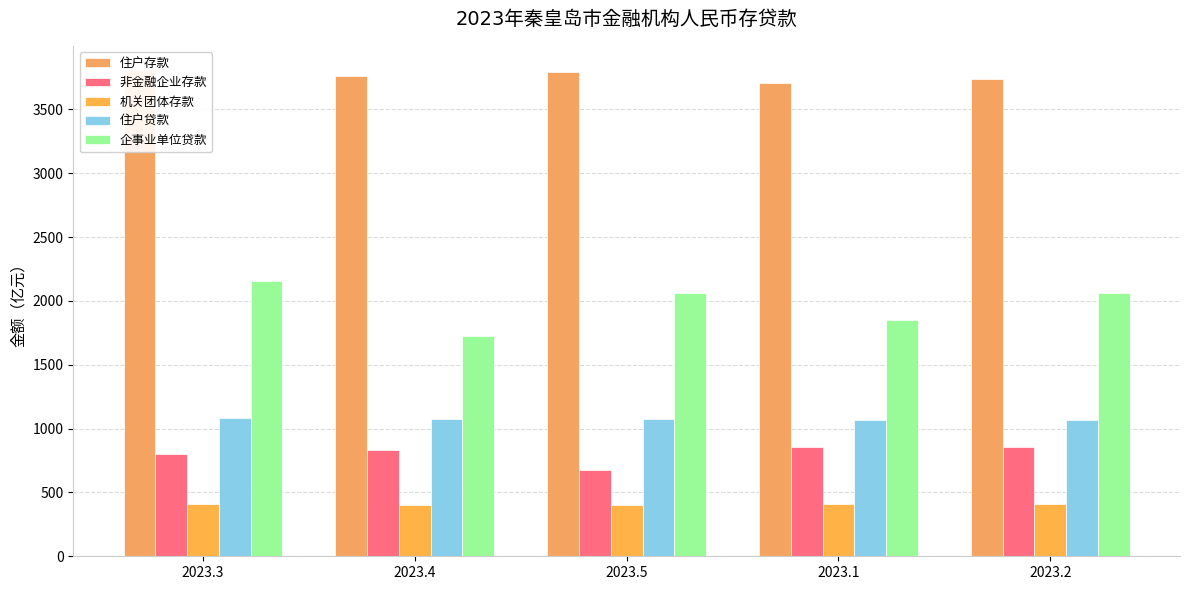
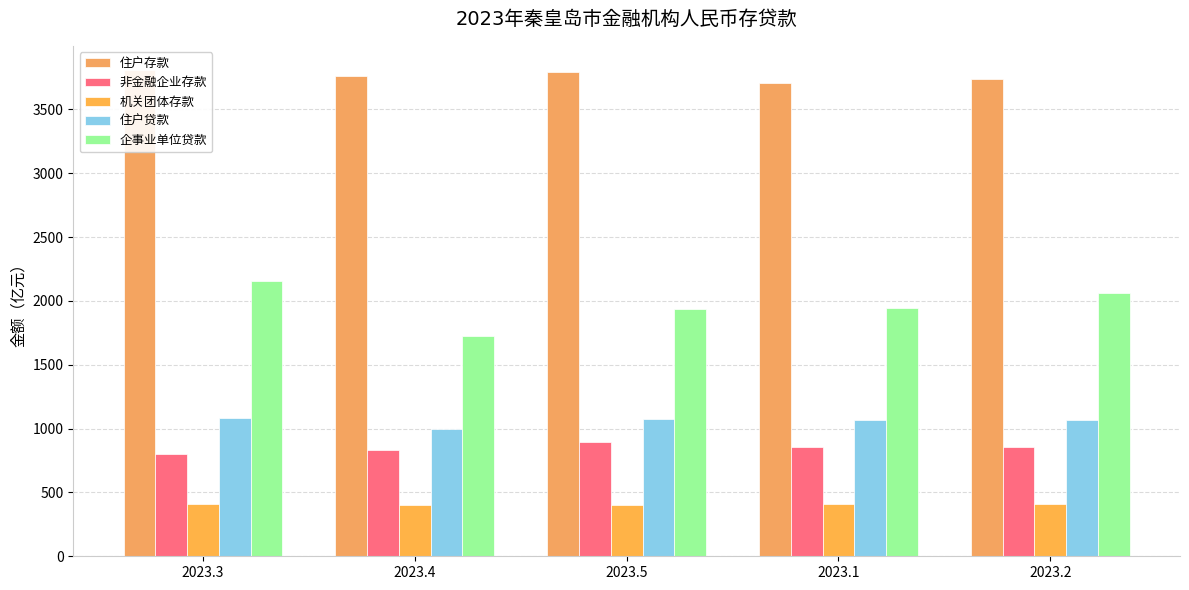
住户贷款, 2023.4: 1080 -> 1000
非金融企业存款, 2023.5: 680 -> 890
企事业单位贷款, 2023.5: 2070 -> 1930
企事业单位贷款, 2023.1: 1850 -> 1940
